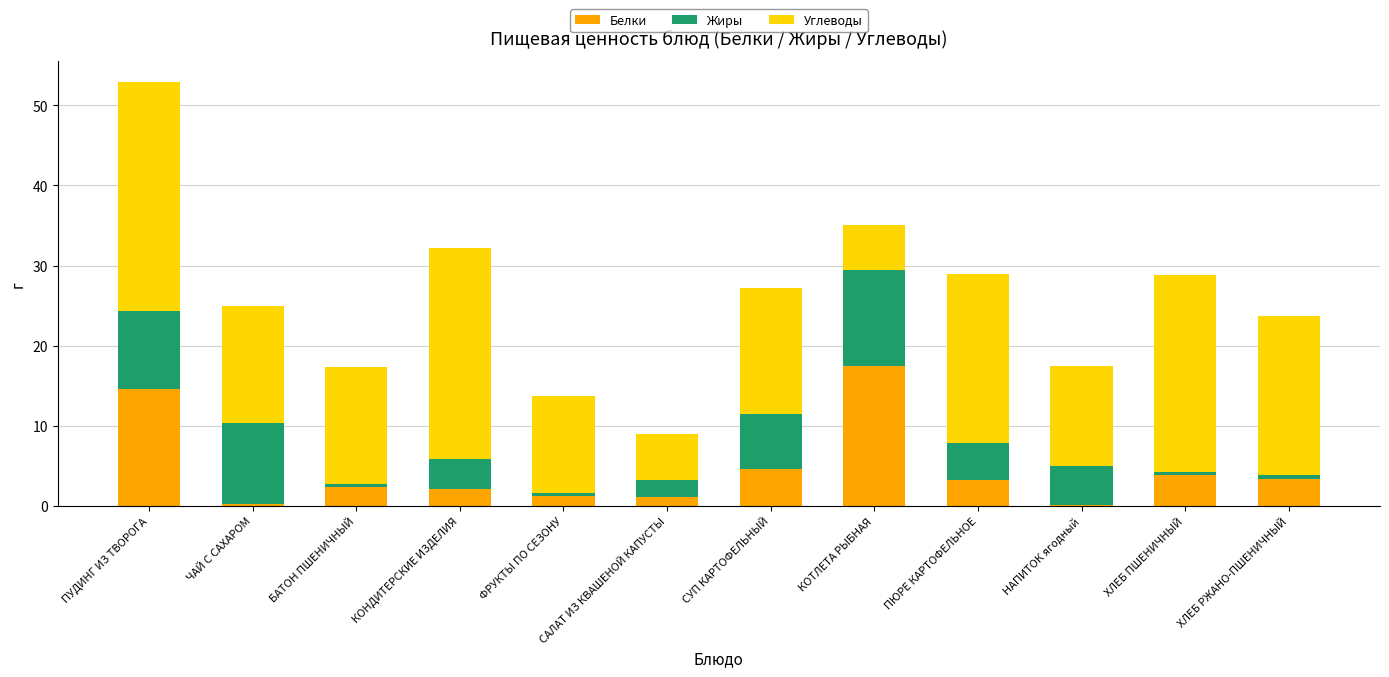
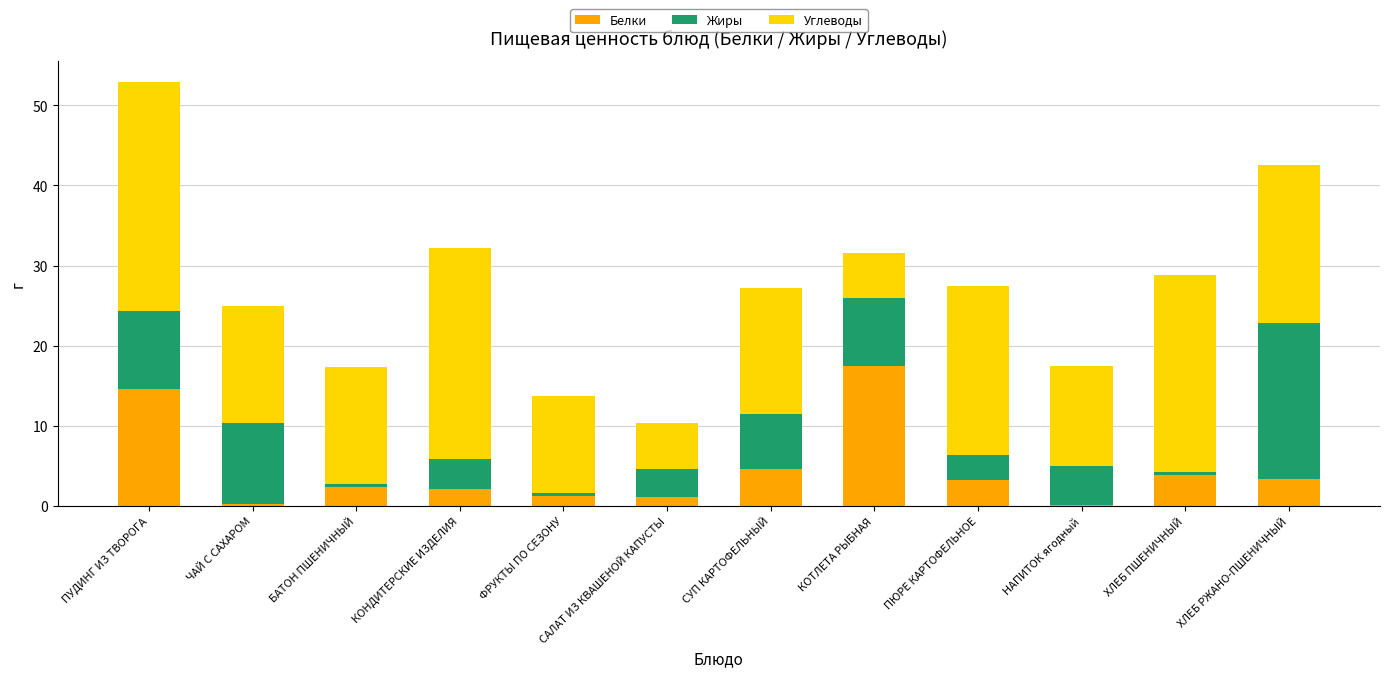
Жиры, САЛАТ ИЗ КВАШЕНОЙ КАПУСТЫ: 2 -> 4
Жиры, КОТЛЕТА РЫБНАЯ: 12 -> 9
Жиры, ПЮРЕ КАРТОФЕЛЬНОЕ: 5 -> 3
Жиры, ХЛЕБ РЖАНО-ПШЕНИЧНЫЙ: 1 -> 20
